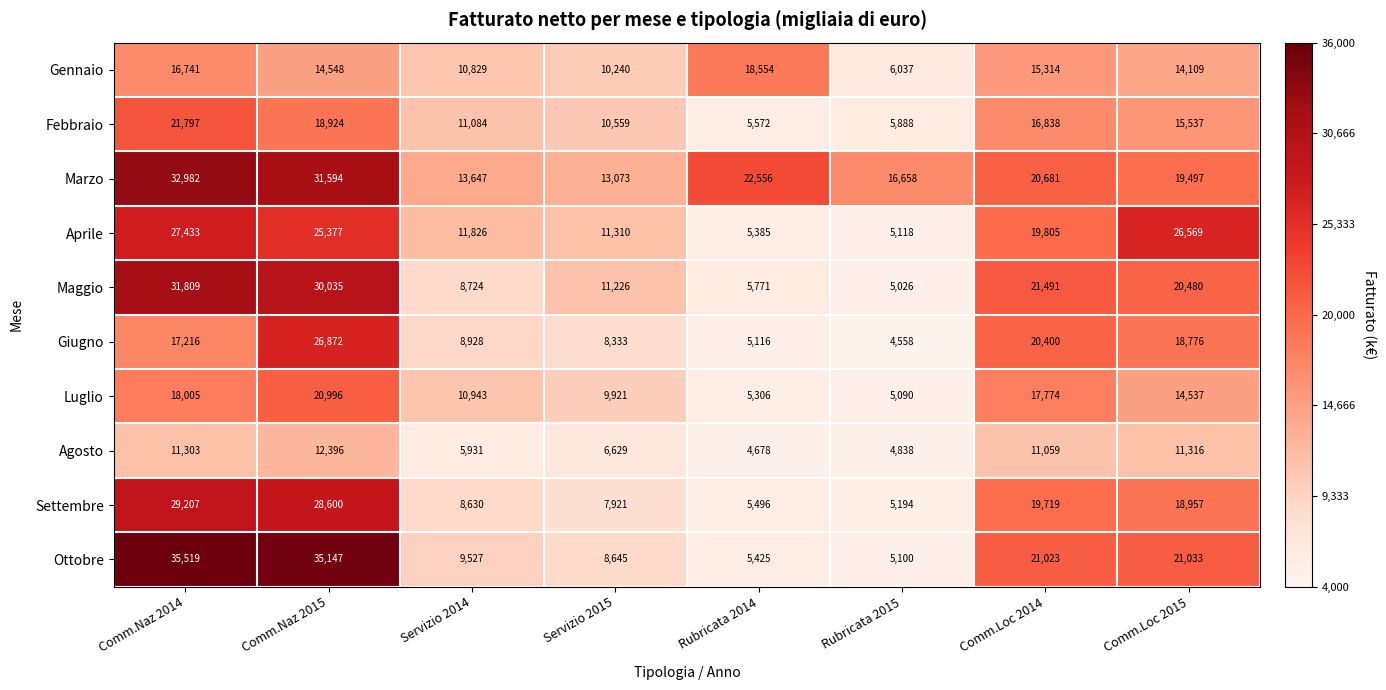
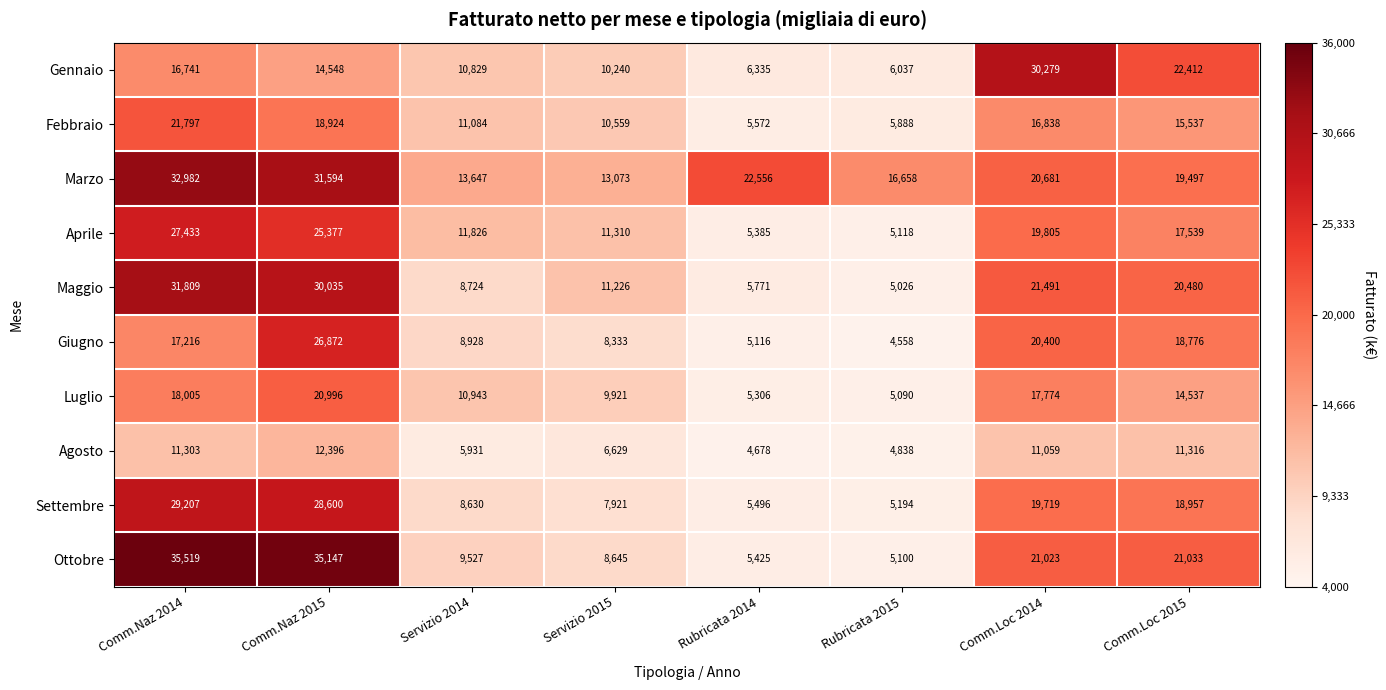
Gennaio, Rubricata 2014: 18,554 -> 6,335
Gennaio, Comm.Loc 2014: 15,314 -> 30,279
Gennaio, Comm.Loc 2015: 14,109 -> 22,412
Aprile, Comm.Loc 2015: 26,569 -> 17,539
